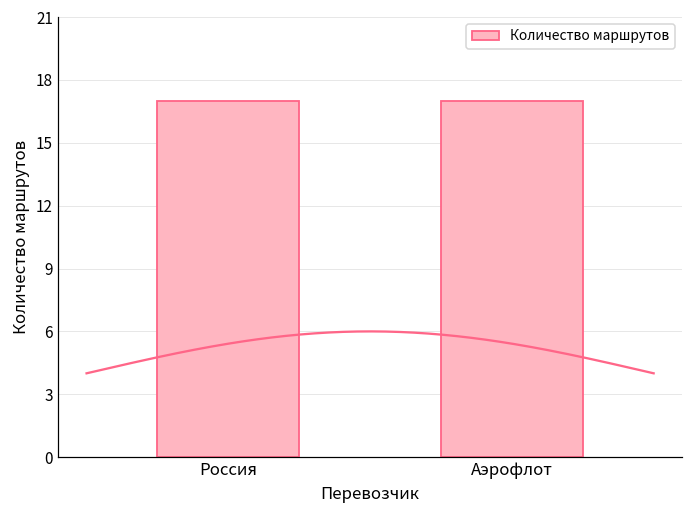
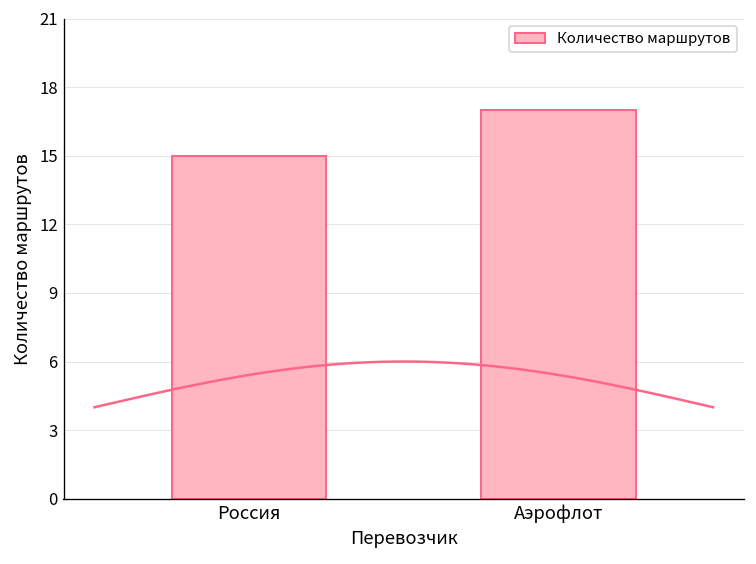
Количество маршрутов, Россия: 17 -> 15
